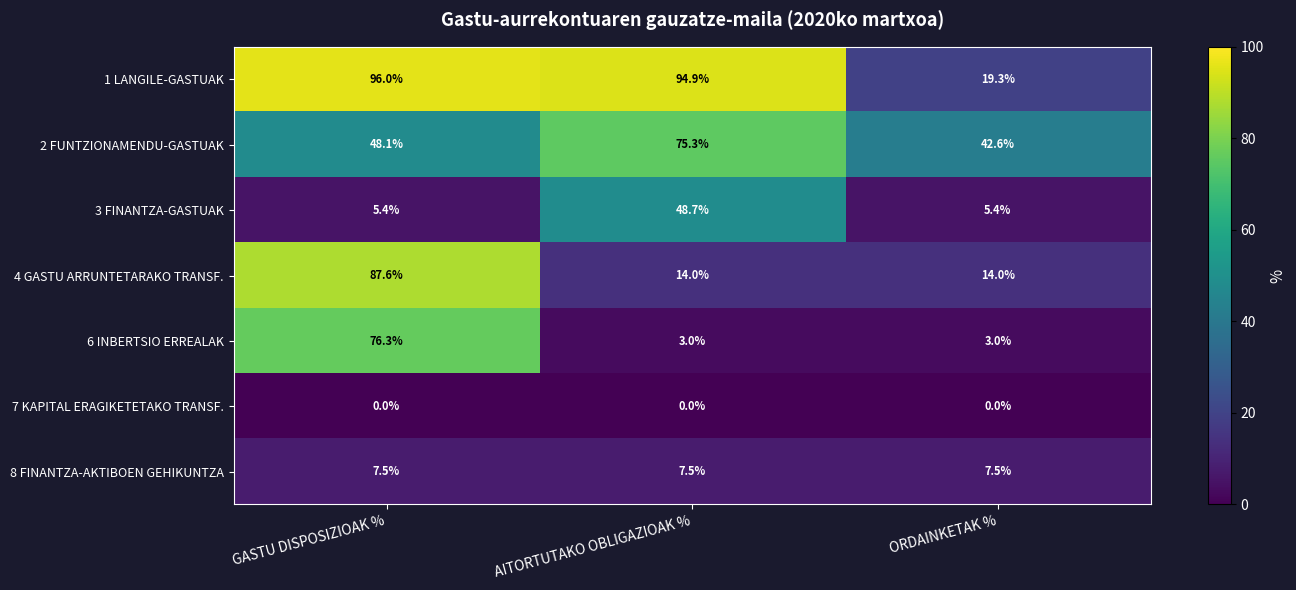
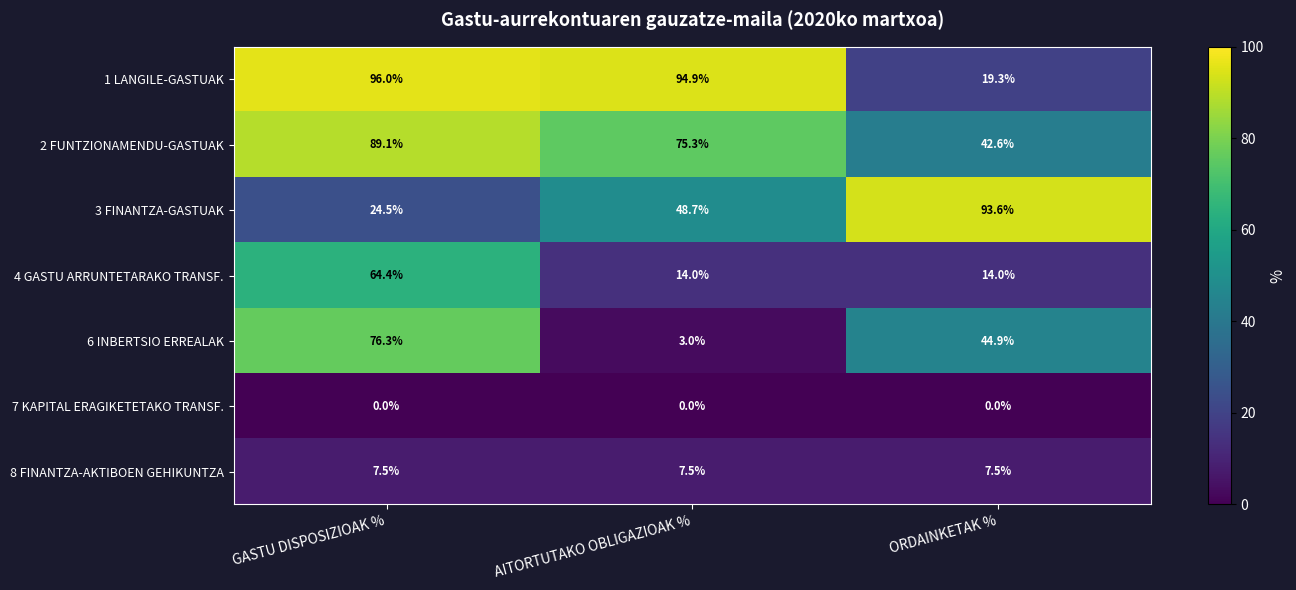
2 FUNTZIONAMENDU-GASTUAK, GASTU DISPOSIZIOAK %: 48.1% -> 89.1%
3 FINANTZA-GASTUAK, GASTU DISPOSIZIOAK %: 5.4% -> 24.5%
3 FINANTZA-GASTUAK, ORDAINKETAK %: 5.4% -> 93.6%
4 GASTU ARRUNTETARAKO TRANSF., GASTU DISPOSIZIOAK %: 87.6% -> 64.4%
6 INBERTSIO ERREALAK, ORDAINKETAK %: 3.0% -> 44.9%
